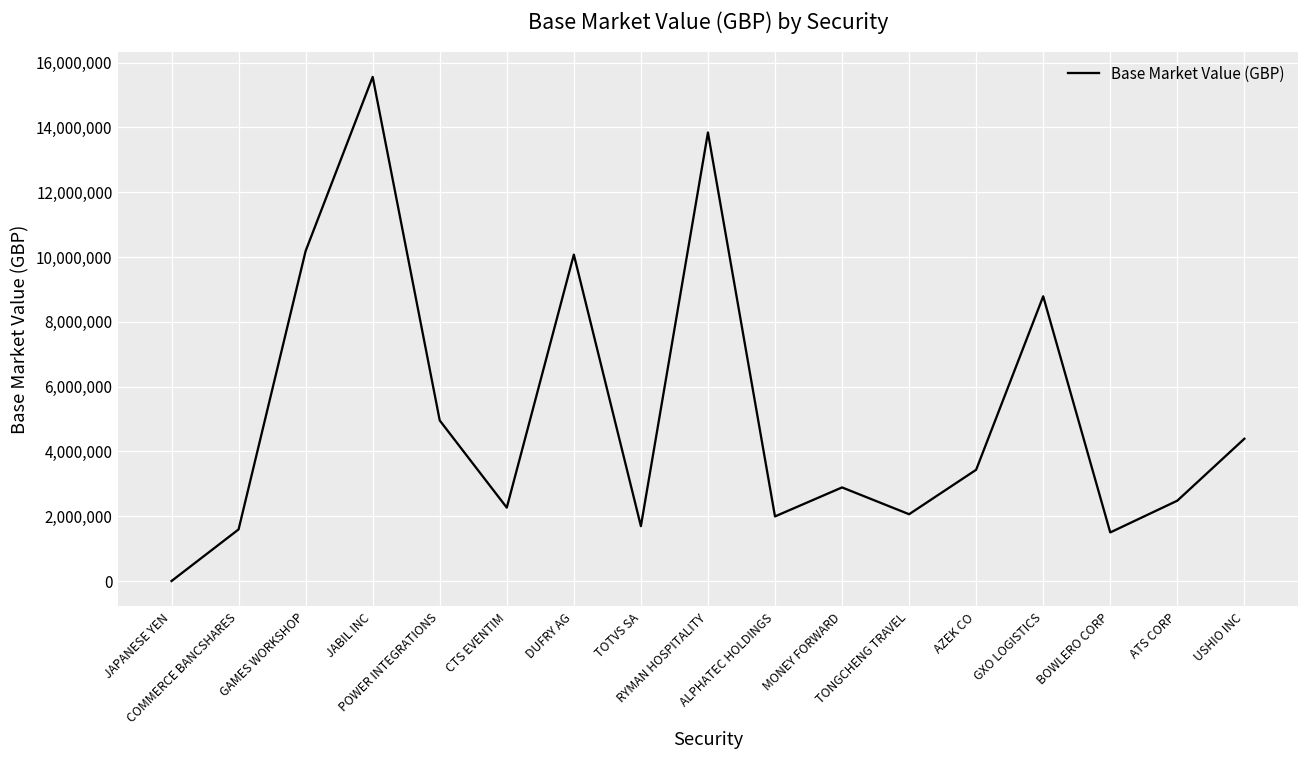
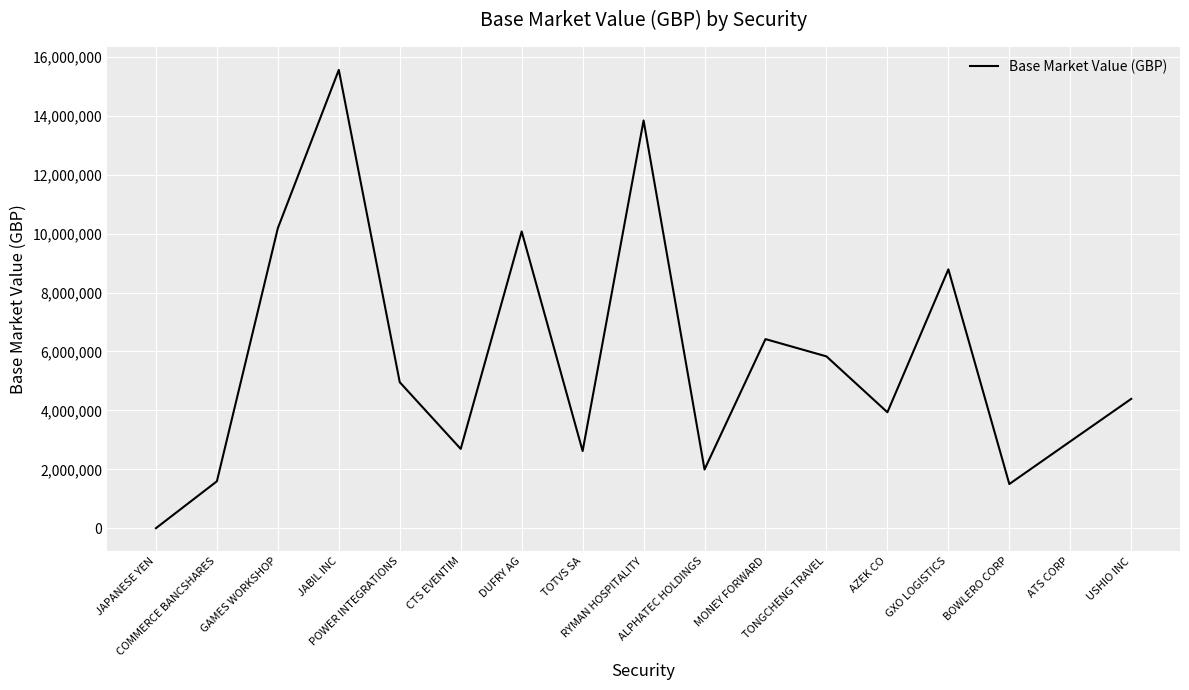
CTS EVENTIM: 2,300,000 -> 2,700,000
TOTVS SA: 1,700,000 -> 2,600,000
MONEY FORWARD: 2,900,000 -> 6,400,000
TONGCHENG TRAVEL: 2,100,000 -> 5,800,000
AZEK CO: 3,400,000 -> 3,900,000
ATS CORP: 2,500,000 -> 2,900,000
